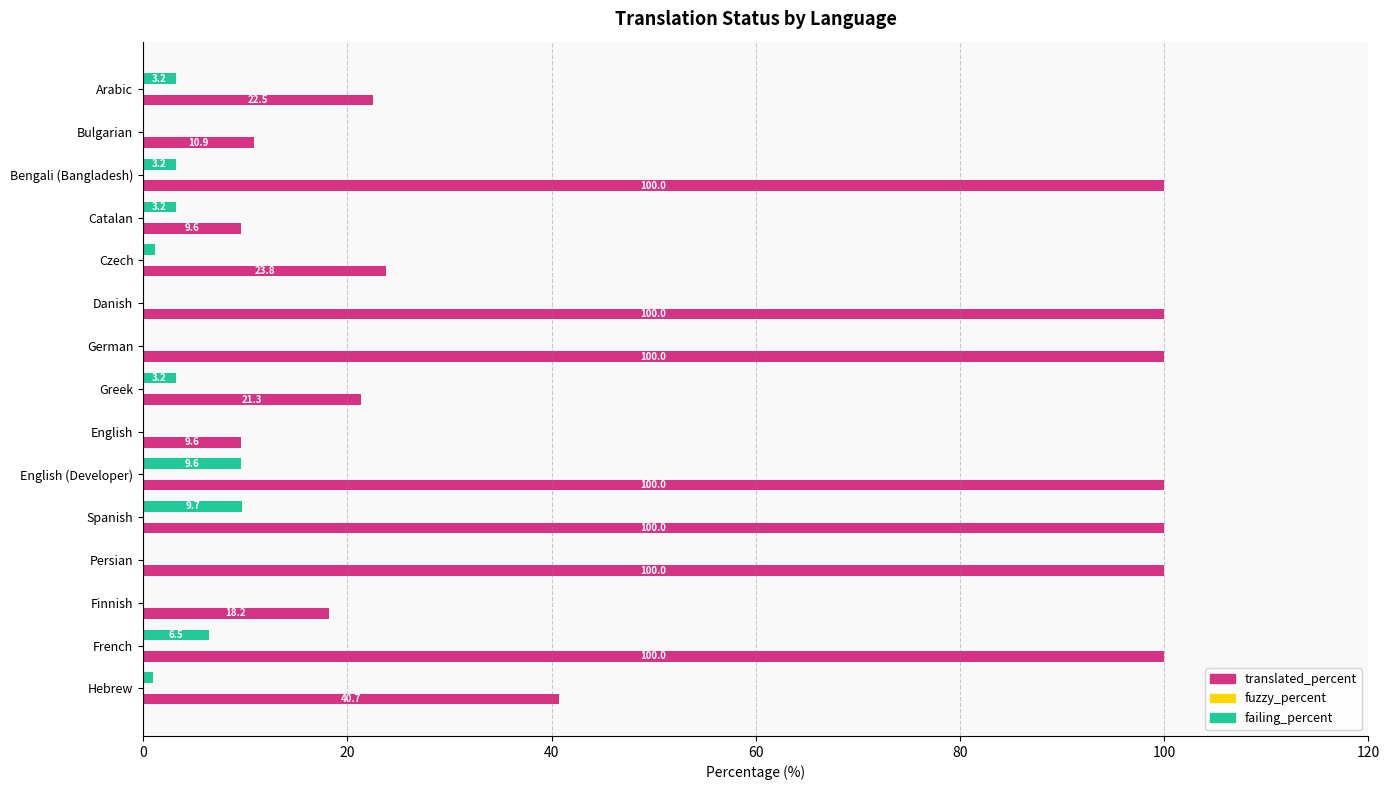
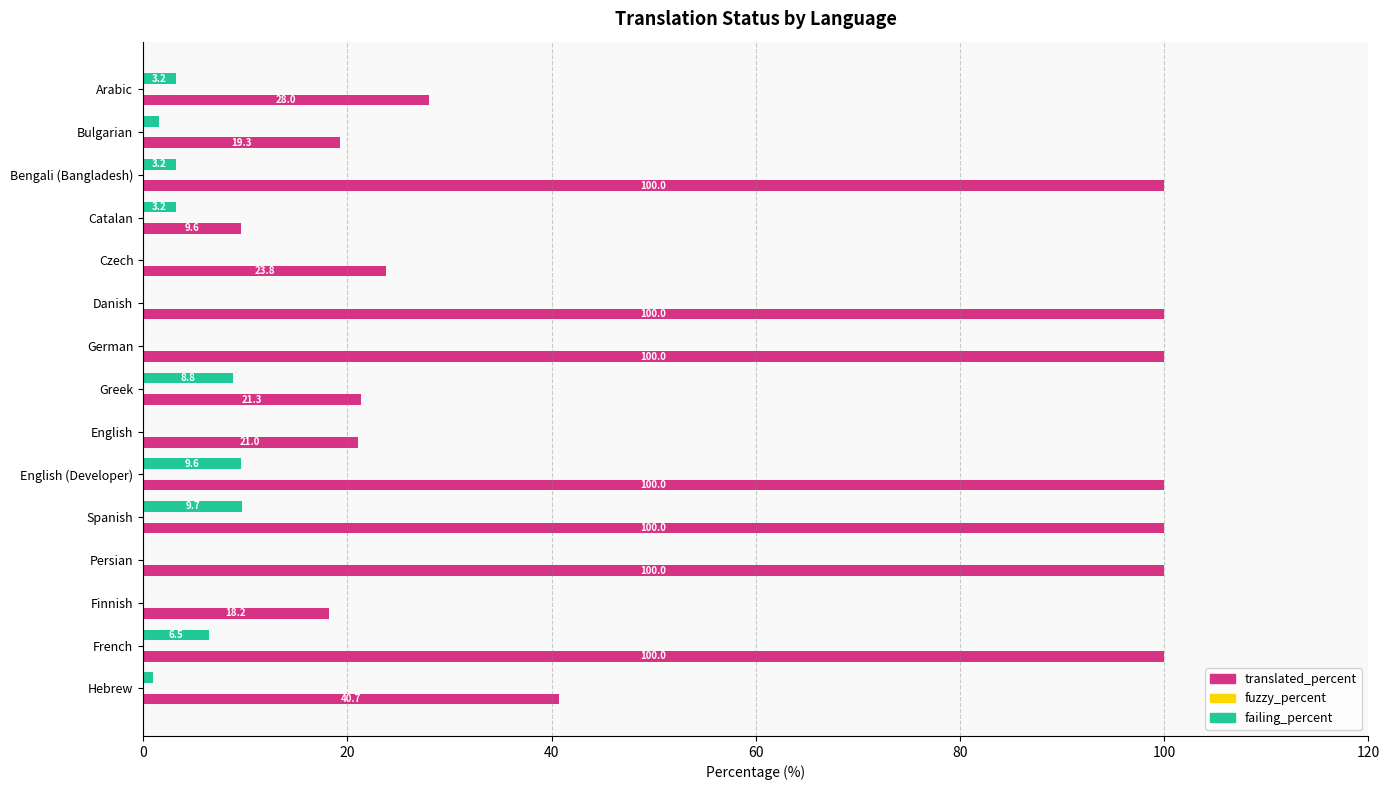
translated_percent, Arabic: 22.5 -> 28.0
failing_percent, Bulgarian: 0.0 -> 1.6
translated_percent, Bulgarian: 10.9 -> 19.3
failing_percent, Czech: 1.2 -> 0.0
failing_percent, Greek: 3.2 -> 8.8
translated_percent, English: 9.6 -> 21.0
